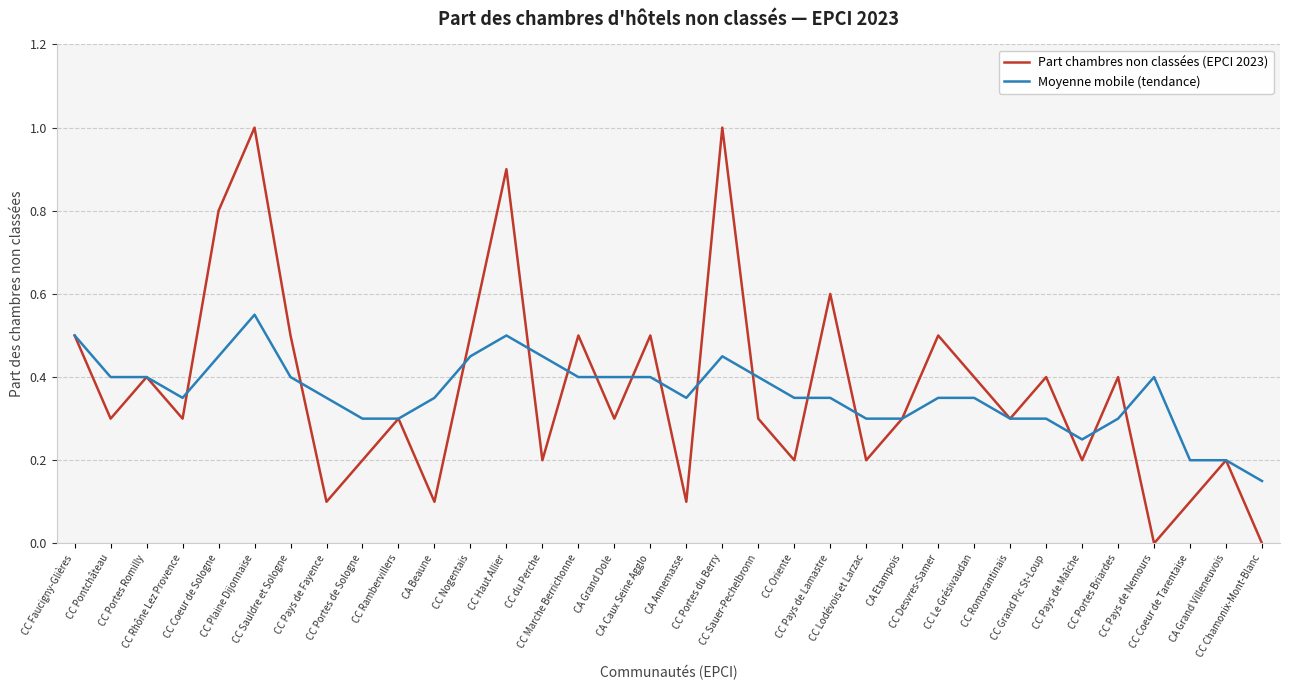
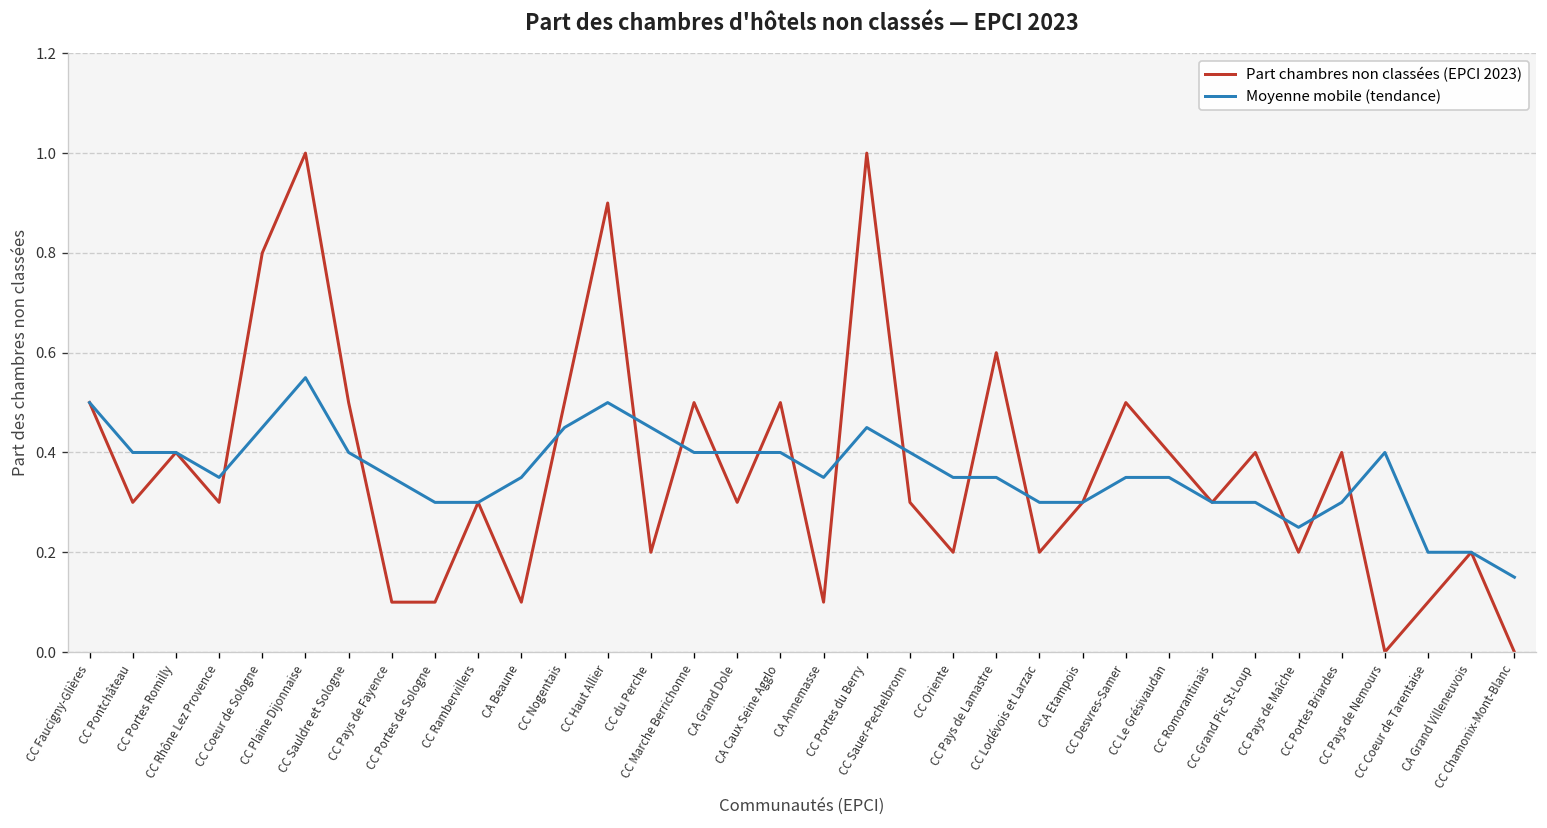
Part chambres non classées (EPCI 2023), CC Portes de Sologne: 0.2 -> 0.1
